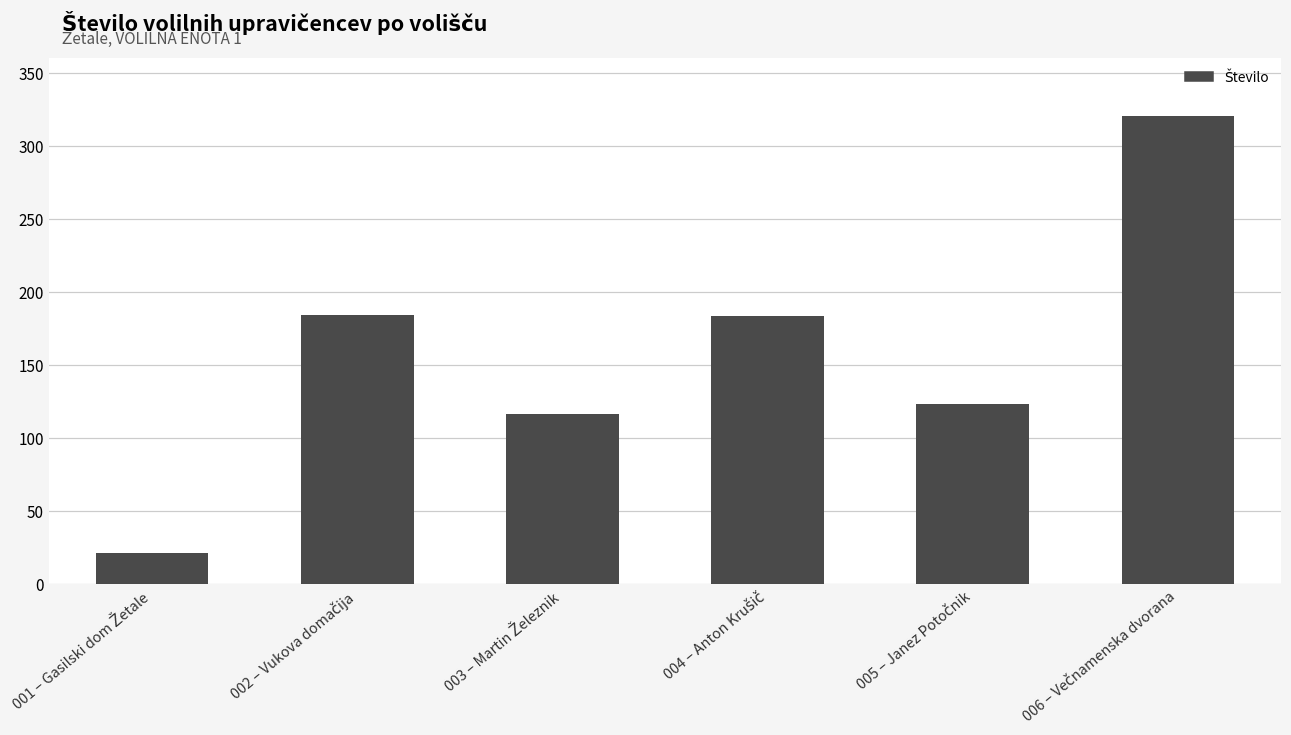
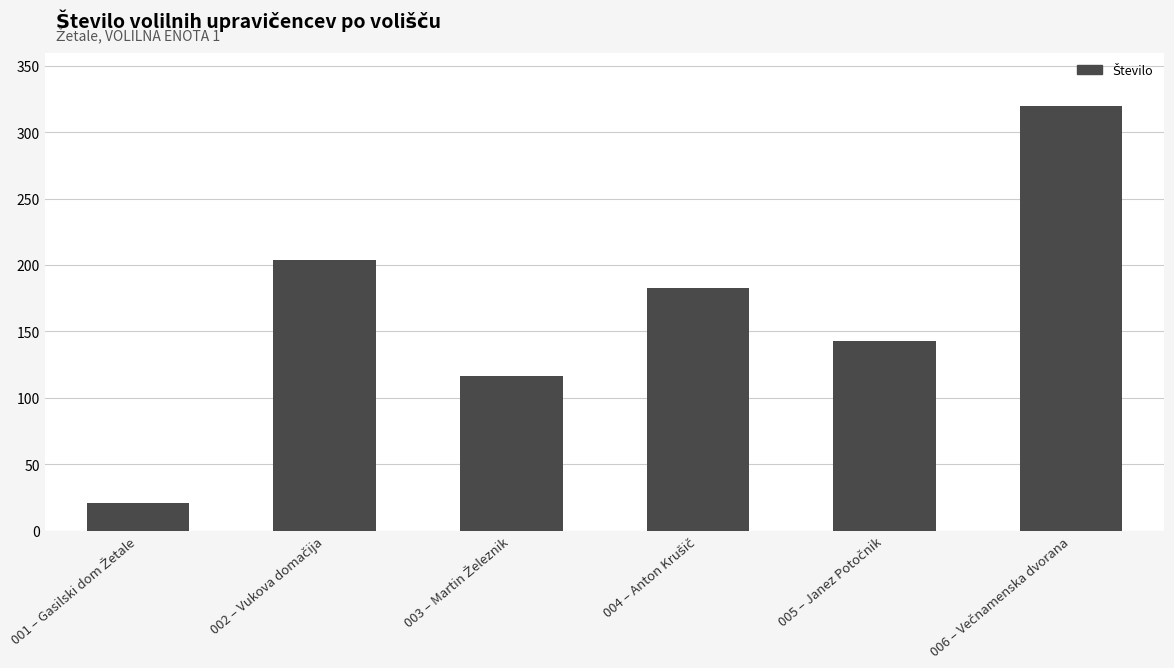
002 – Vukova domačija: 184 -> 204
005 – Janez Potočnik: 123 -> 143
